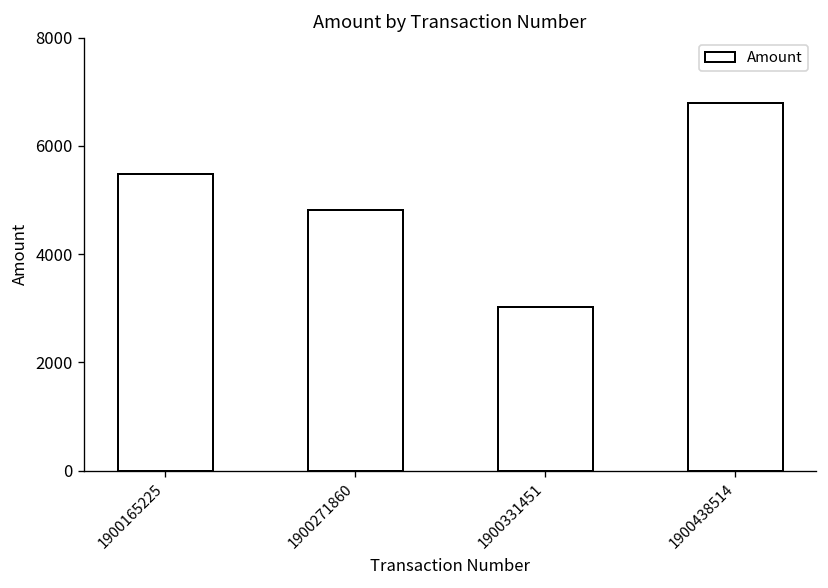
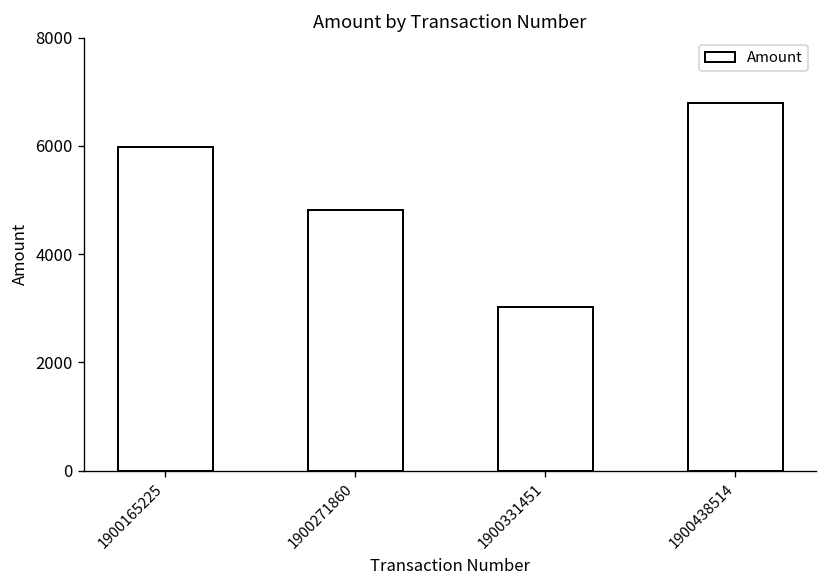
1900165225: 5500 -> 6000
